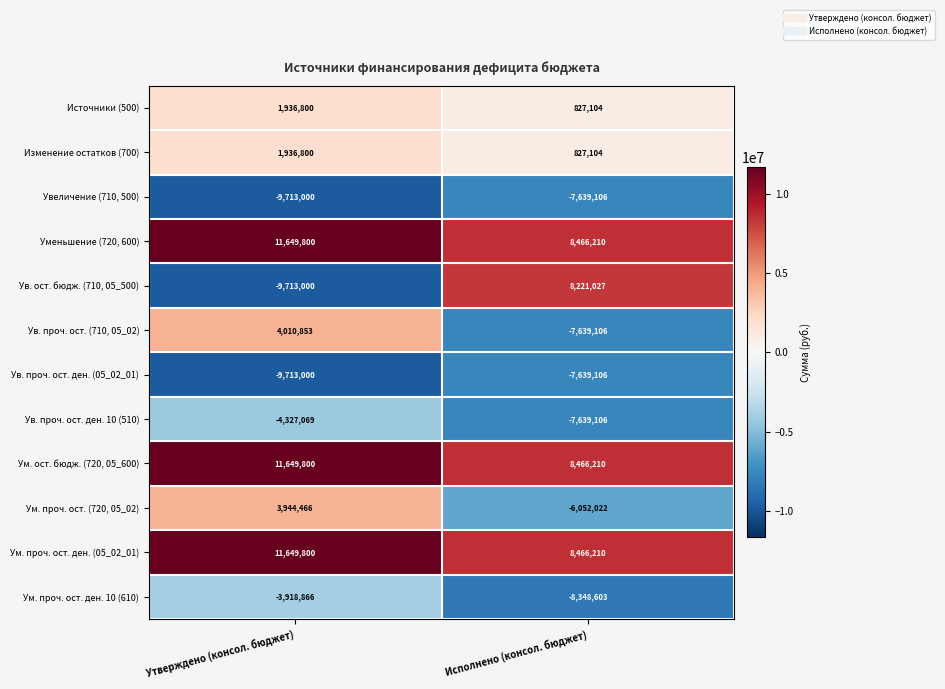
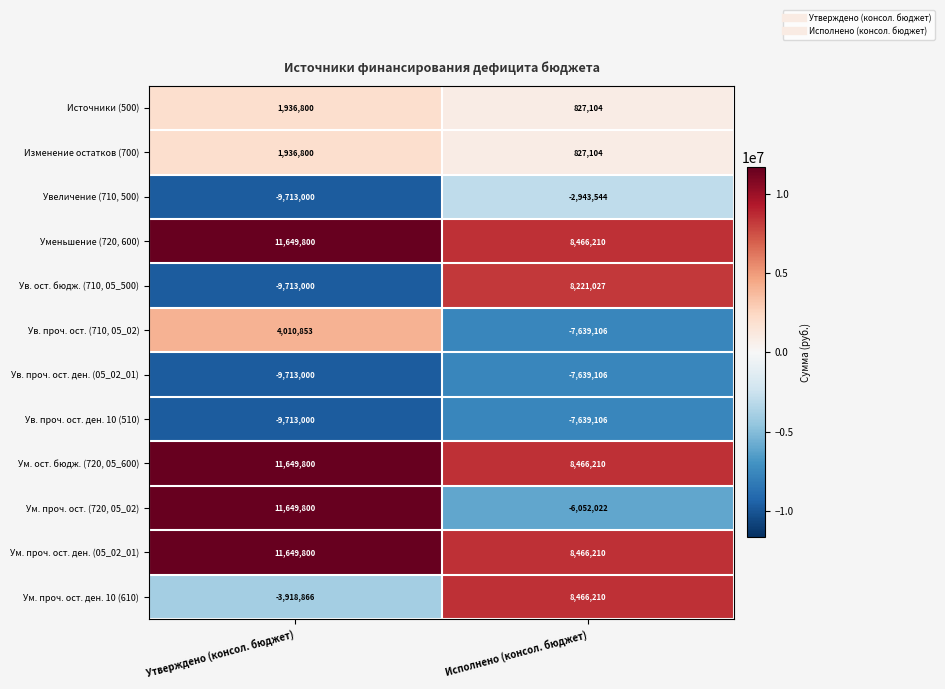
Увеличение (710, 500), Исполнено (консол. бюджет): -7,639,106 -> -2,943,544
Ув. проч. ост. ден. 10 (510), Утверждено (консол. бюджет): -4,327,069 -> -9,713,000
Ум. проч. ост. (720, 05_02), Утверждено (консол. бюджет): 3,944,466 -> 11,649,800
Ум. проч. ост. ден. 10 (610), Исполнено (консол. бюджет): -8,348,603 -> 8,466,210
